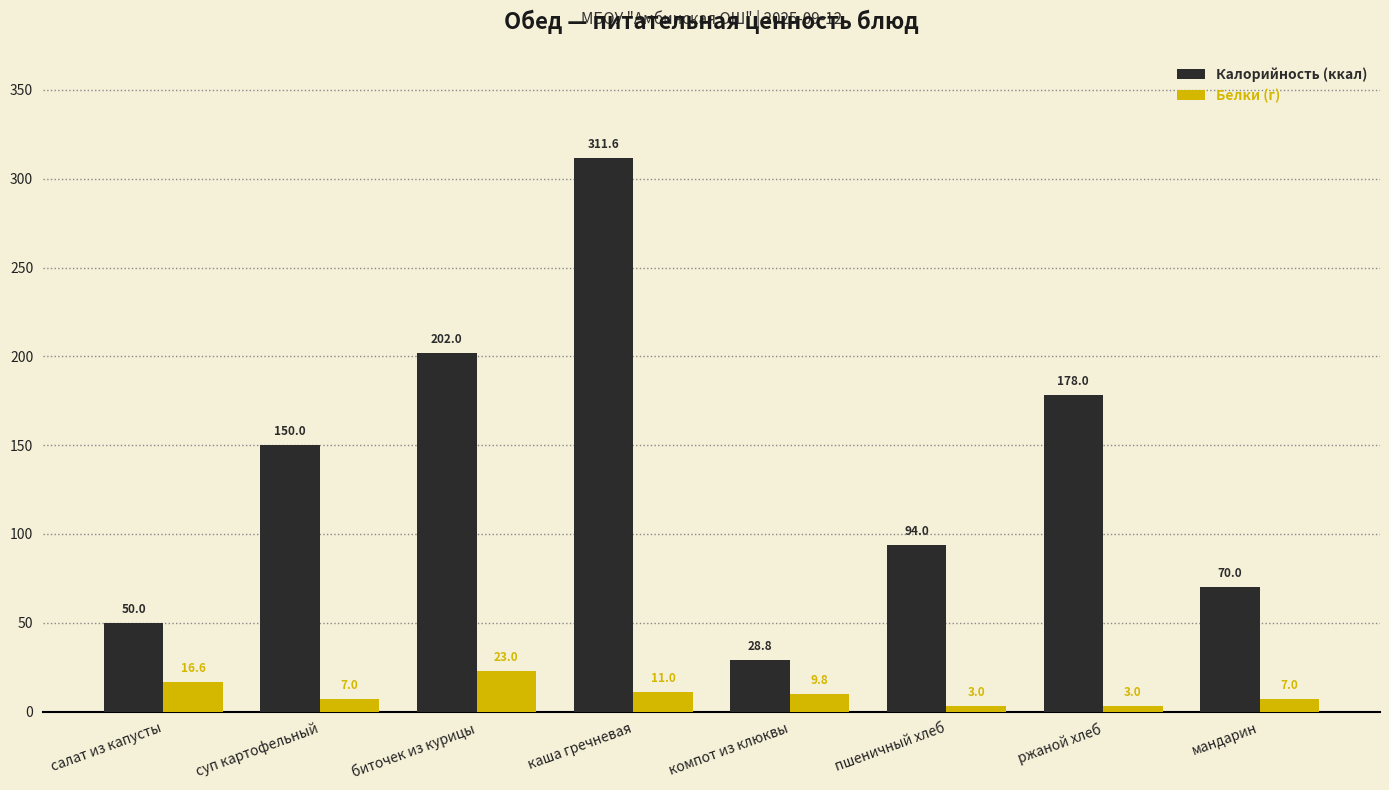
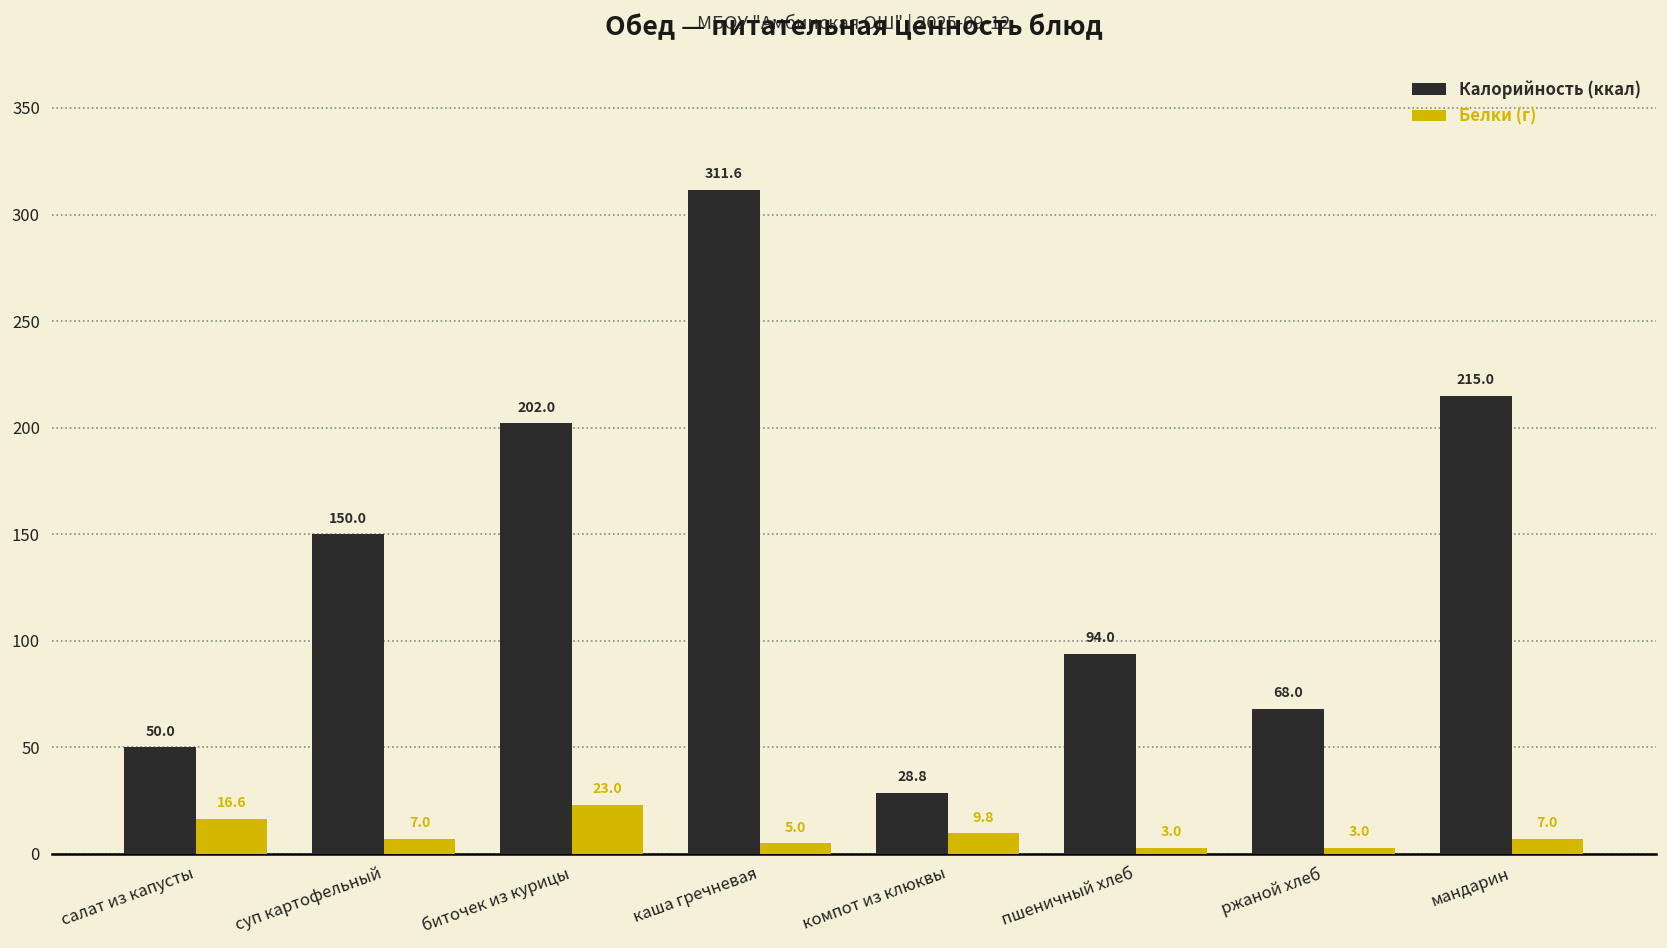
Белки (г), каша гречневая: 11.0 -> 5.0
Калорийность (ккал), ржаной хлеб: 178.0 -> 68.0
Калорийность (ккал), мандарин: 70.0 -> 215.0
